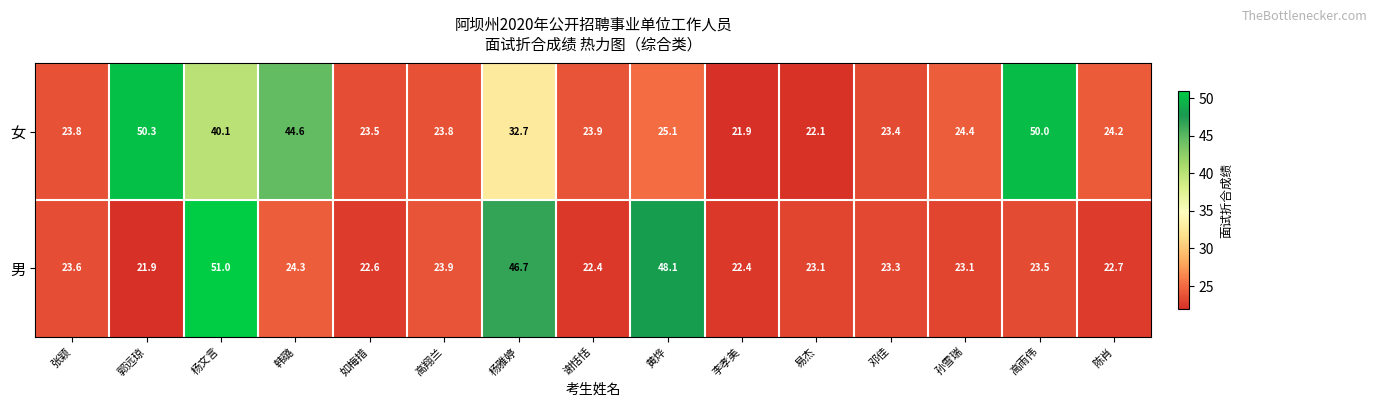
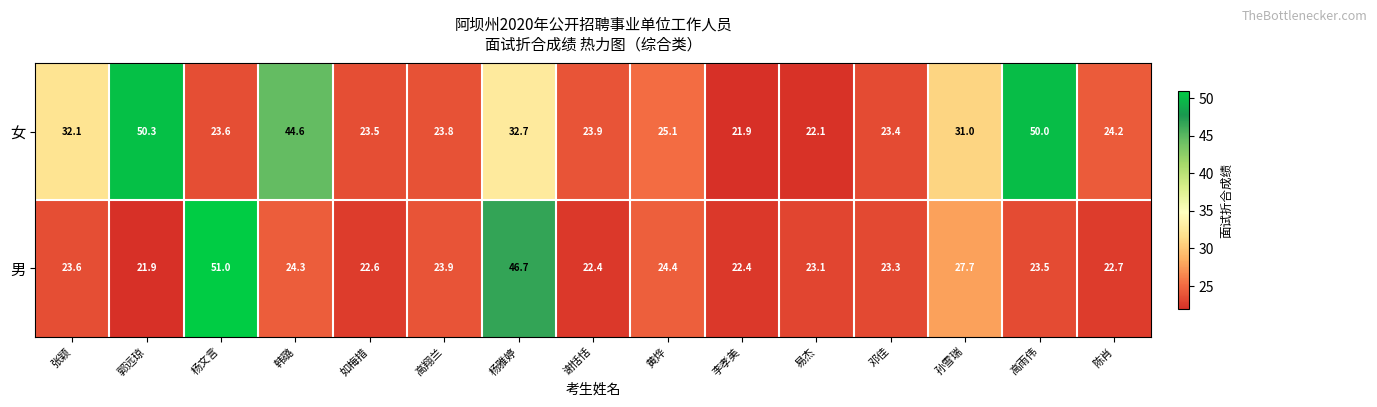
女, 张颖: 23.8 -> 32.1
女, 杨文言: 40.1 -> 23.6
女, 孙雪瑞: 24.4 -> 31.0
男, 黄烨: 48.1 -> 24.4
男, 孙雪瑞: 23.1 -> 27.7
